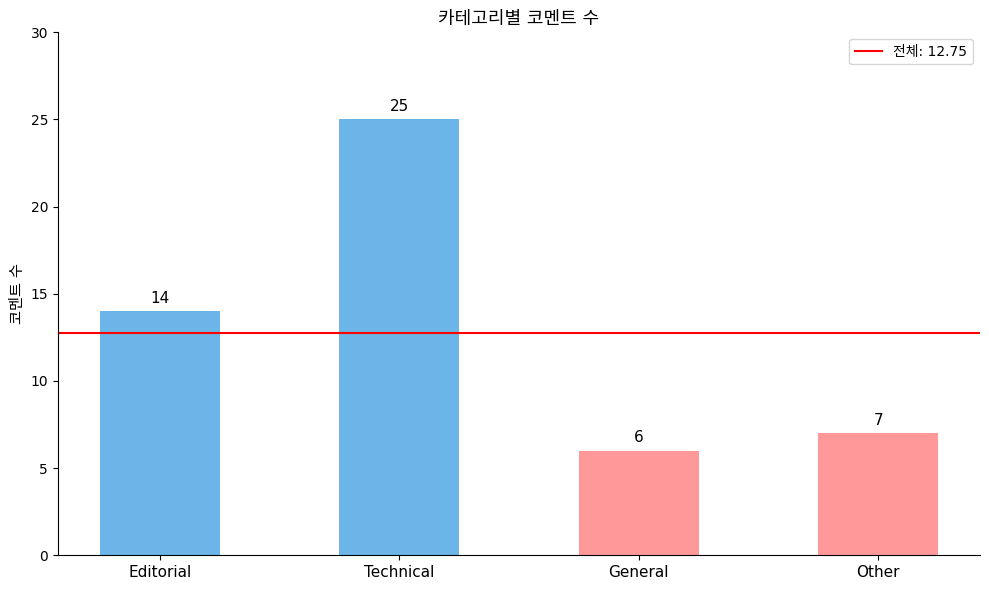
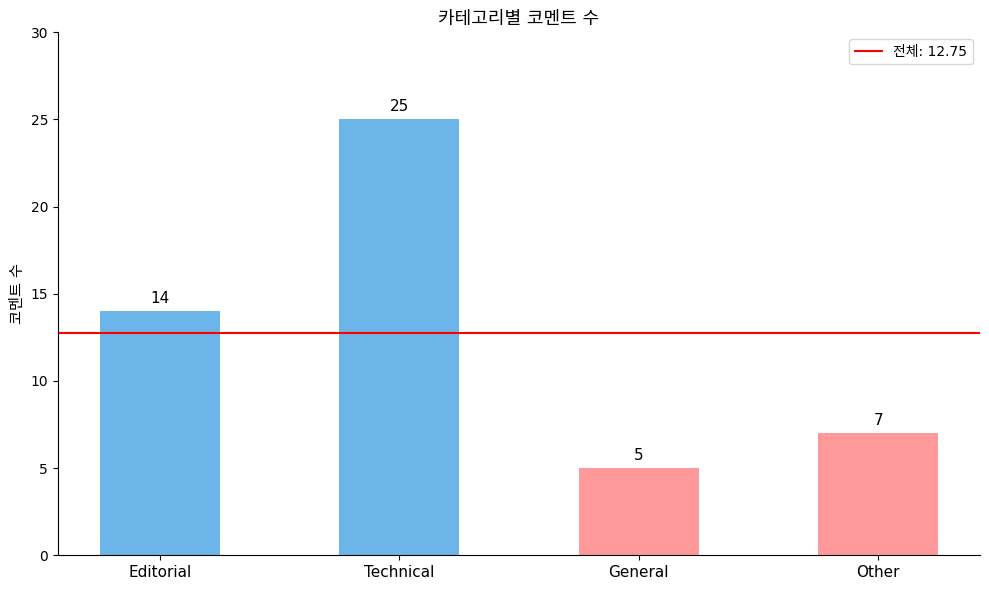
General: 6 -> 5
